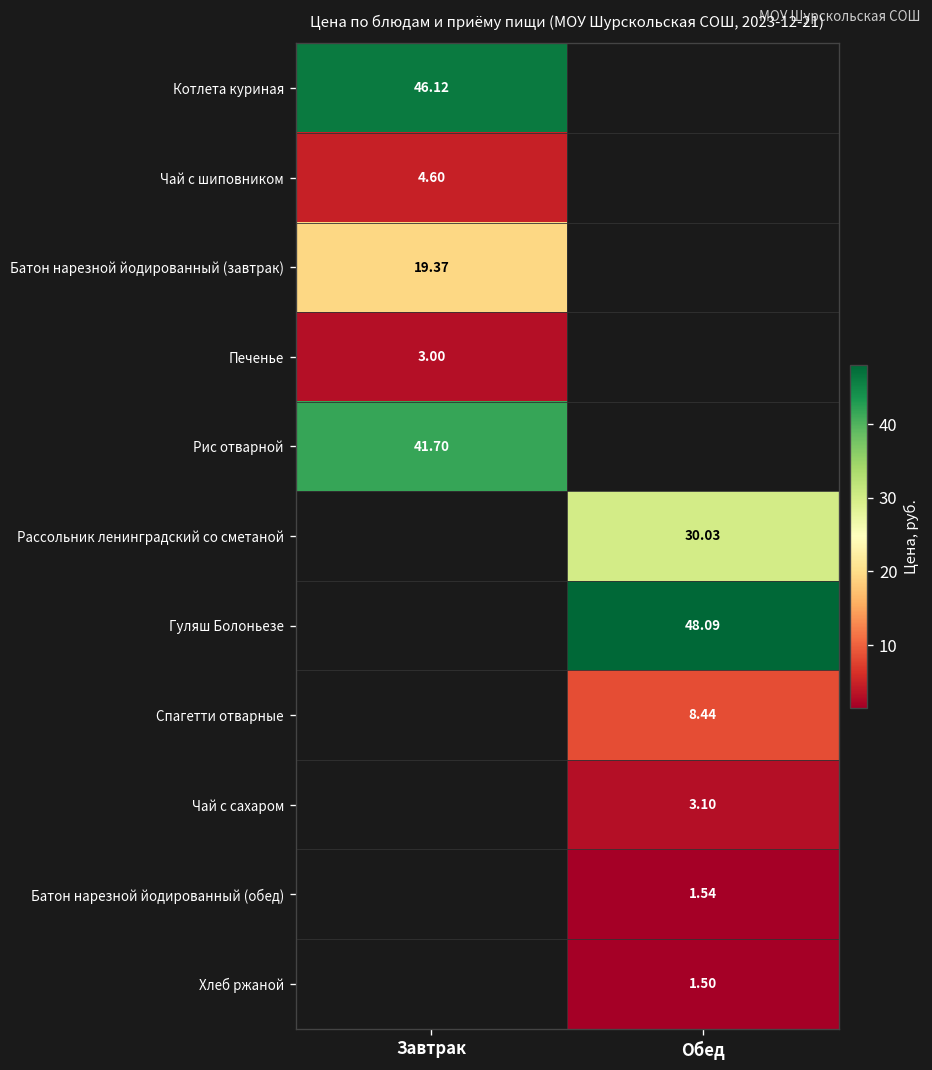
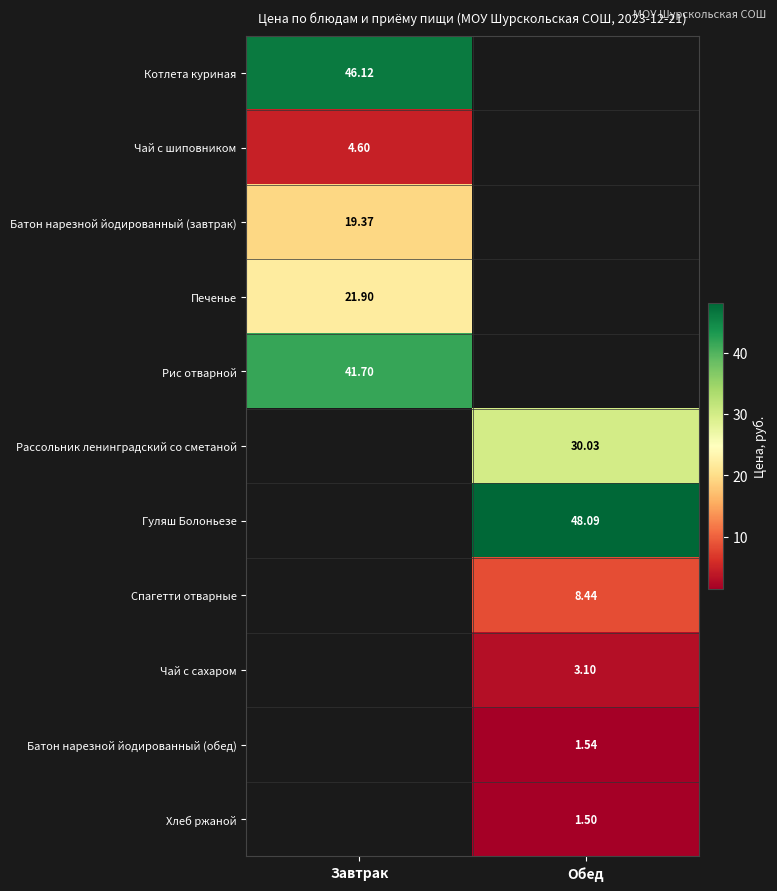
Печенье, Завтрак: 3.00 -> 21.90
